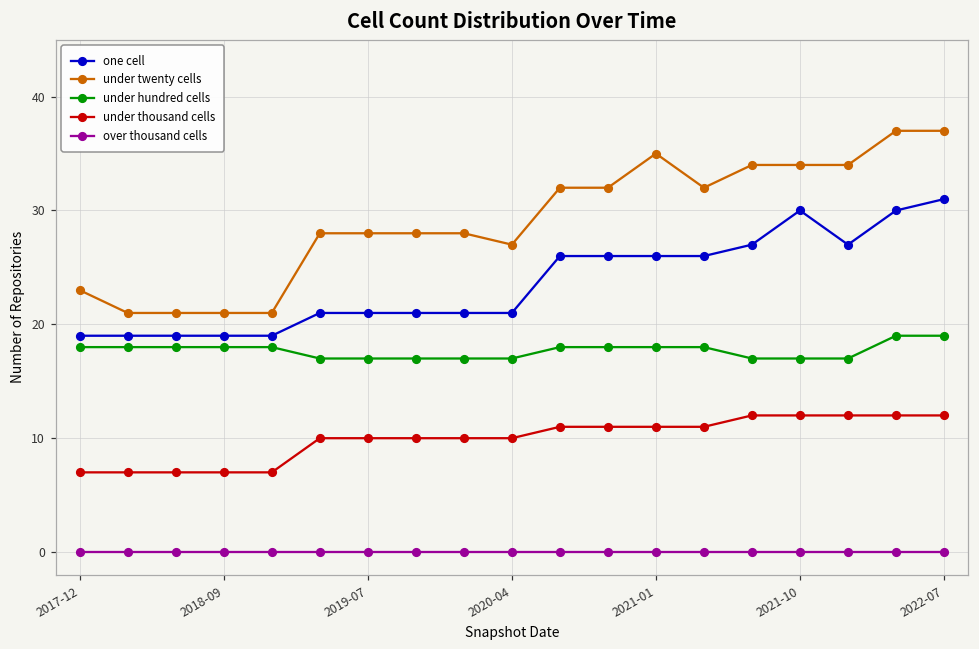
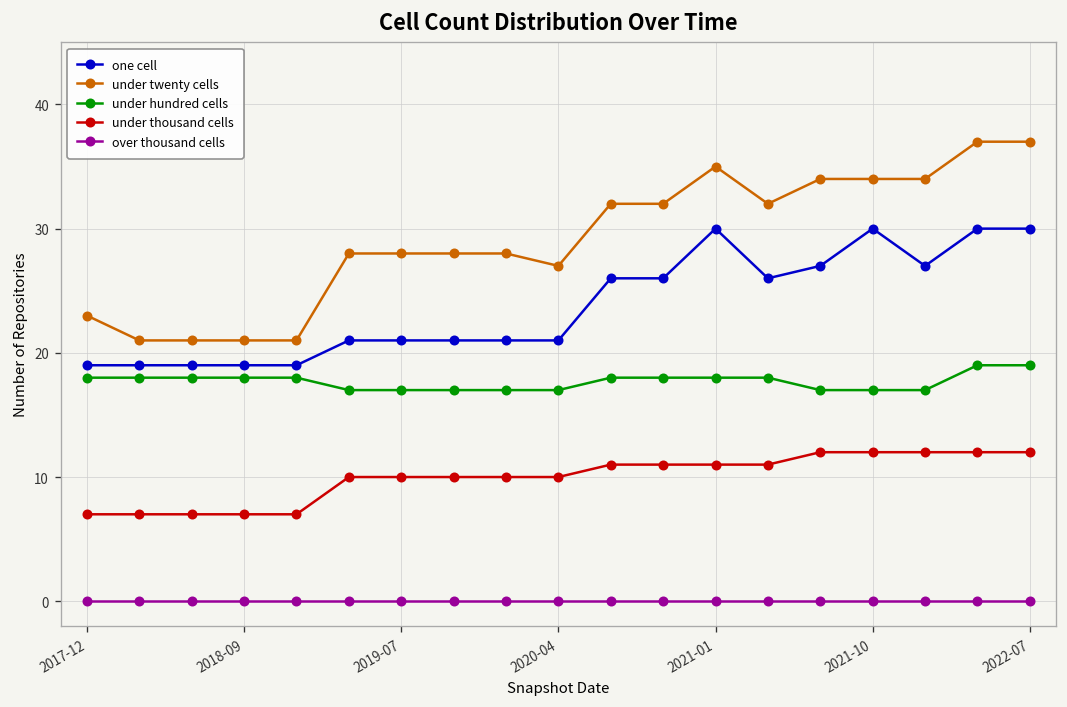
one cell, 2021-01: 26 -> 30
one cell, 2022-07: 31 -> 30
